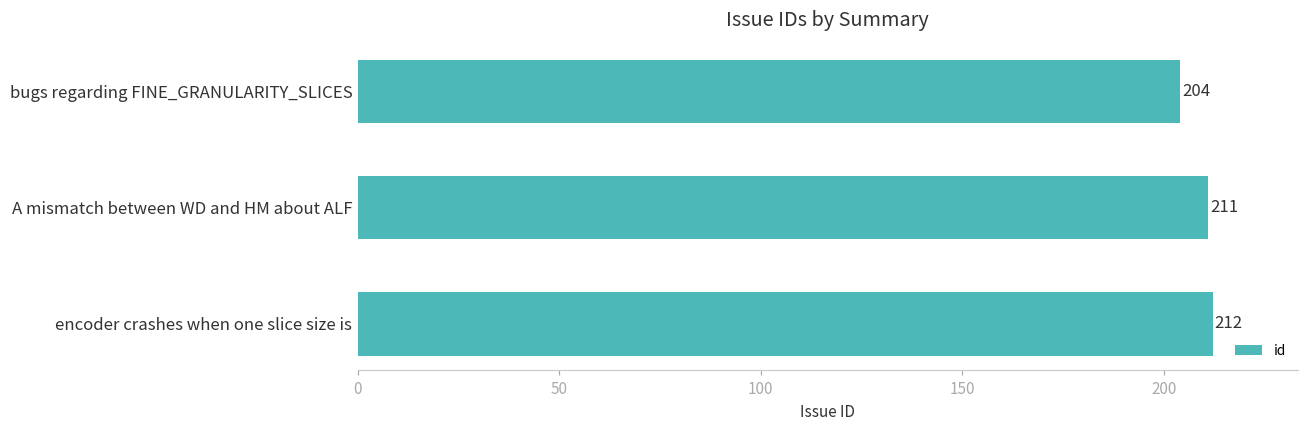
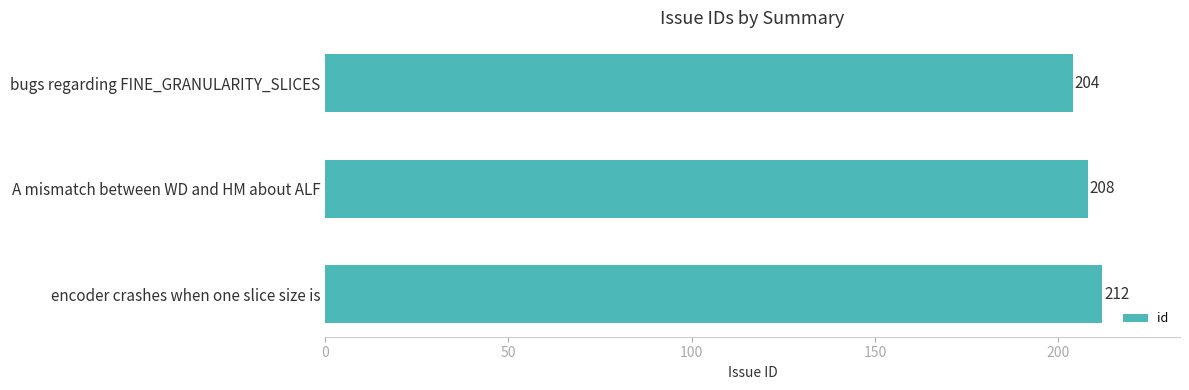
A mismatch between WD and HM about ALF: 211 -> 208
